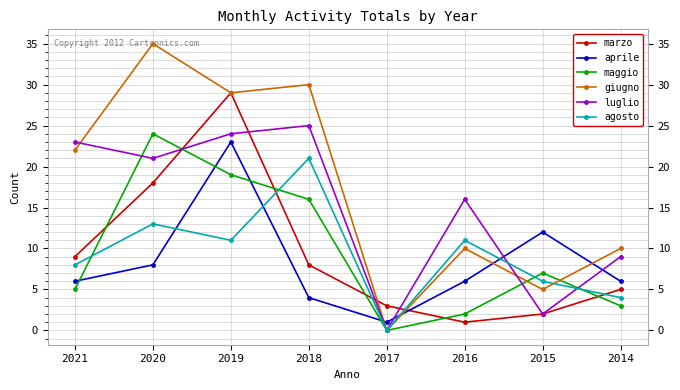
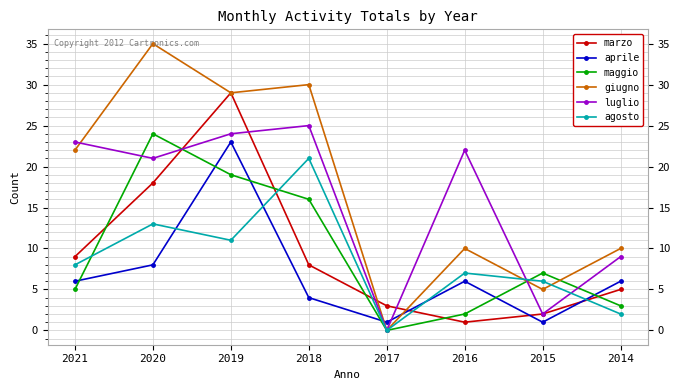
luglio, 2016: 16 -> 22
agosto, 2016: 11 -> 7
aprile, 2015: 12 -> 1
agosto, 2014: 4 -> 2
